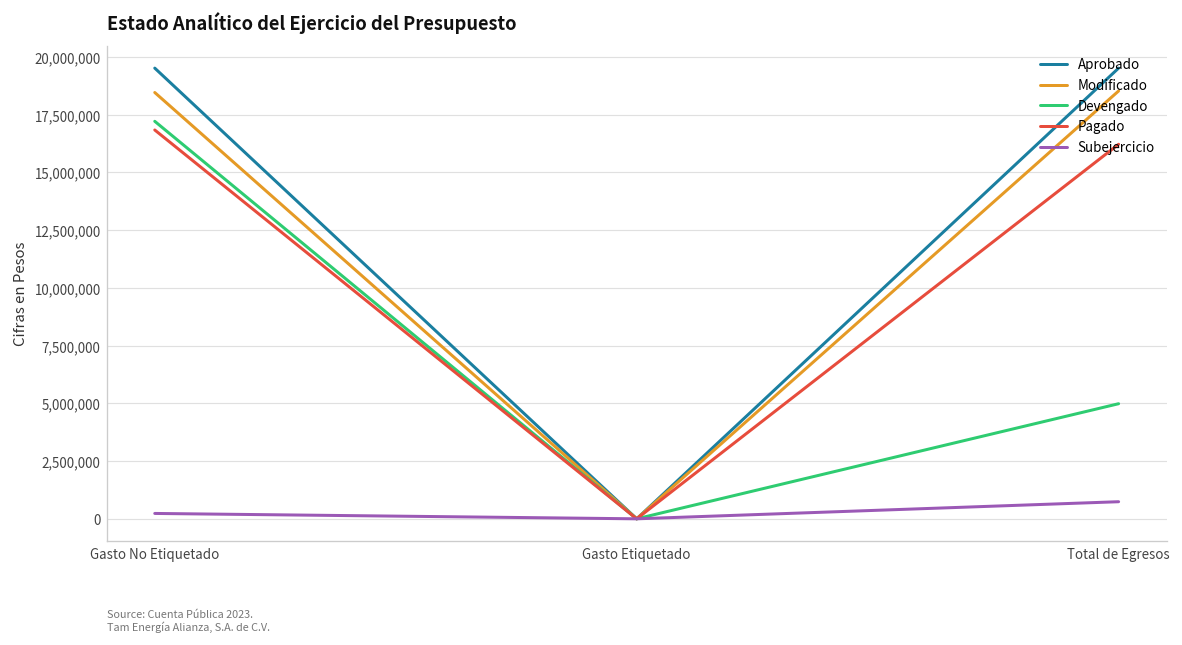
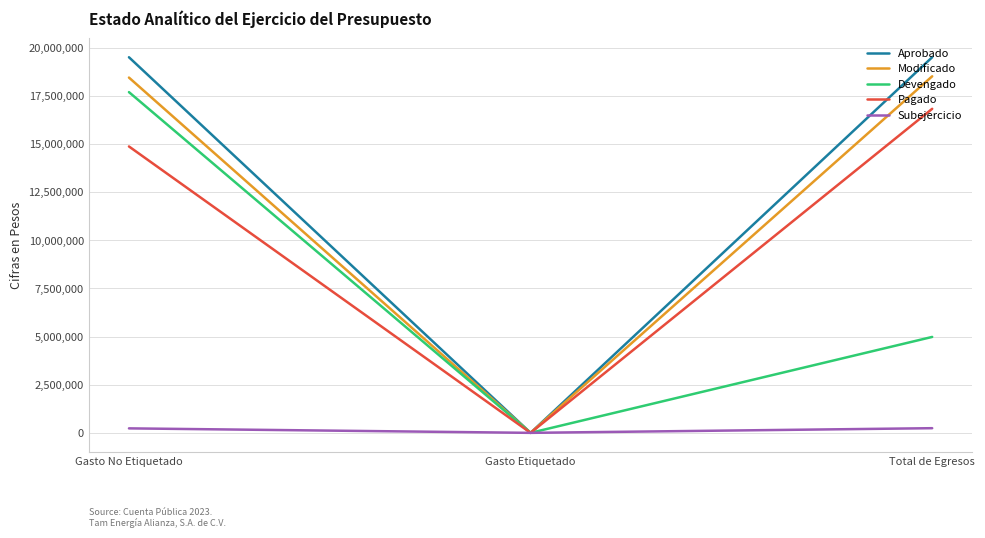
Devengado, Gasto No Etiquetado: 17,200,000 -> 17,700,000
Pagado, Gasto No Etiquetado: 16,800,000 -> 14,900,000
Pagado, Total de Egresos: 16,200,000 -> 16,800,000
Subejercicio, Total de Egresos: 700,000 -> 200,000
